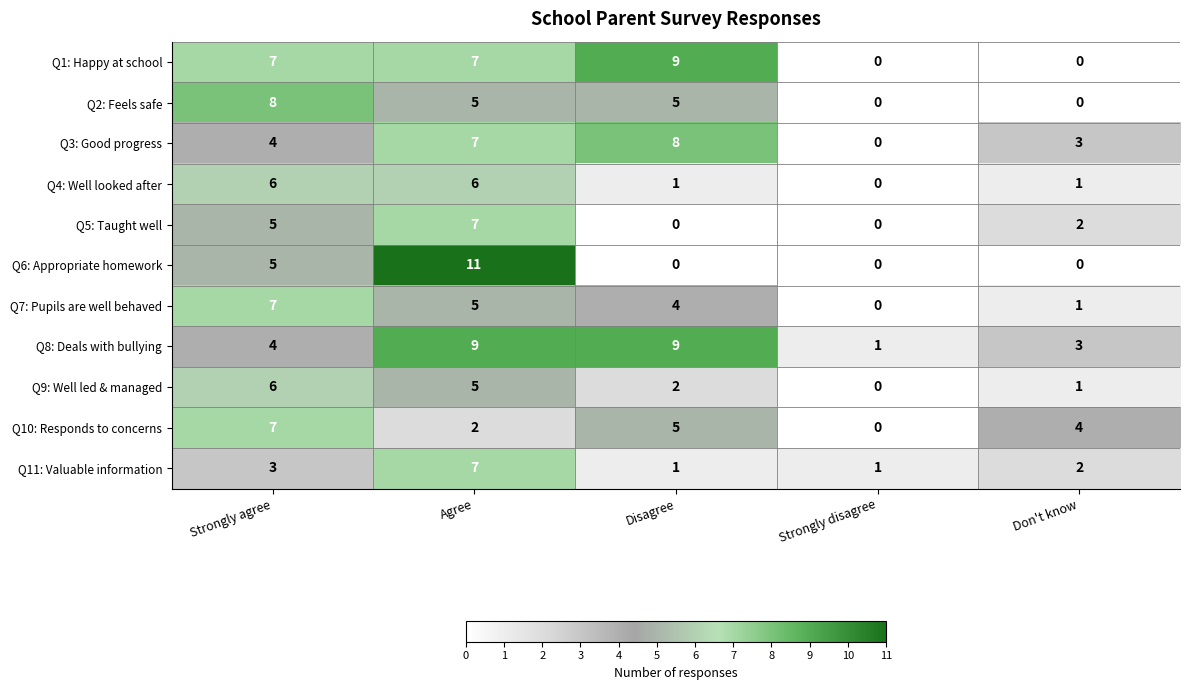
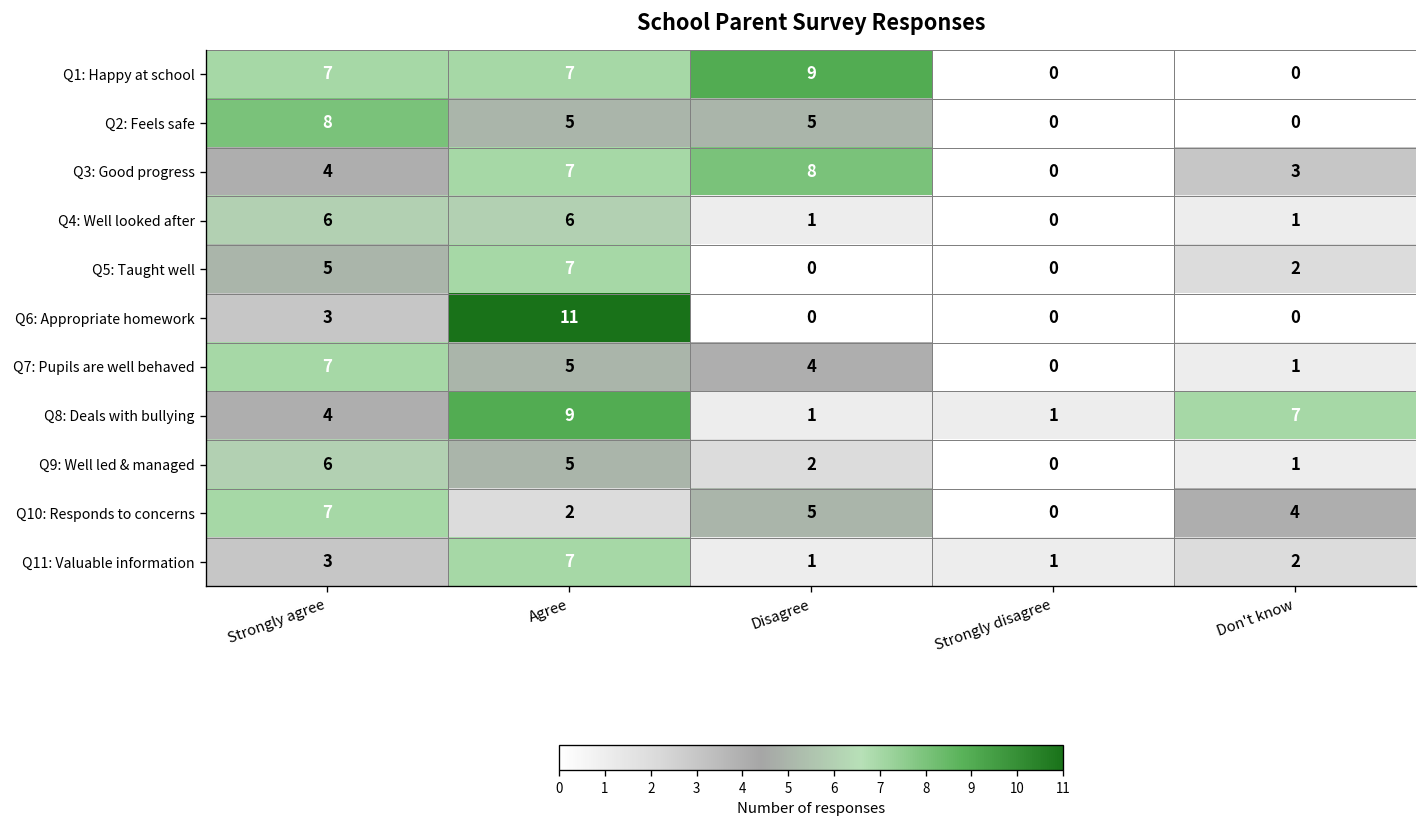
Q6: Appropriate homework, Strongly agree: 5 -> 3
Q8: Deals with bullying, Disagree: 9 -> 1
Q8: Deals with bullying, Don't know: 3 -> 7
